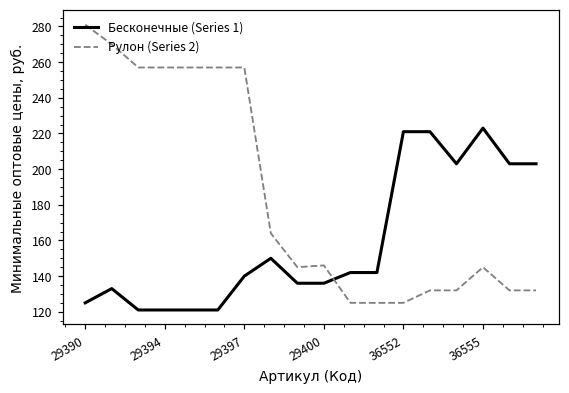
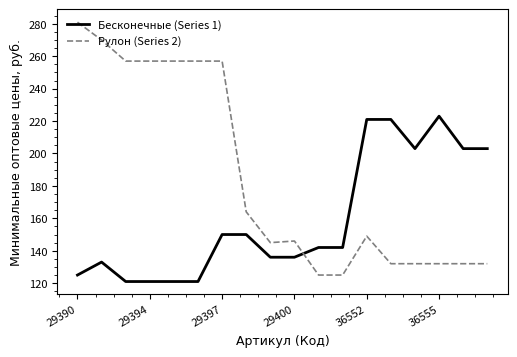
Бесконечные (Series 1), 29397: 140 -> 150
Рулон (Series 2), 36552: 125 -> 149
Рулон (Series 2), 36555: 145 -> 132
